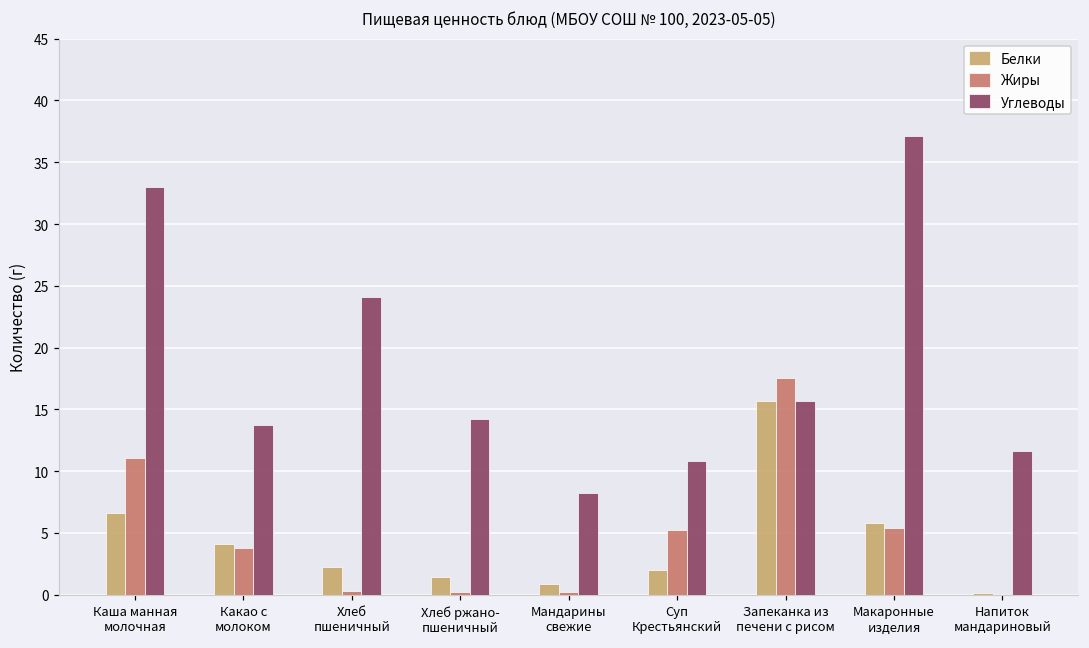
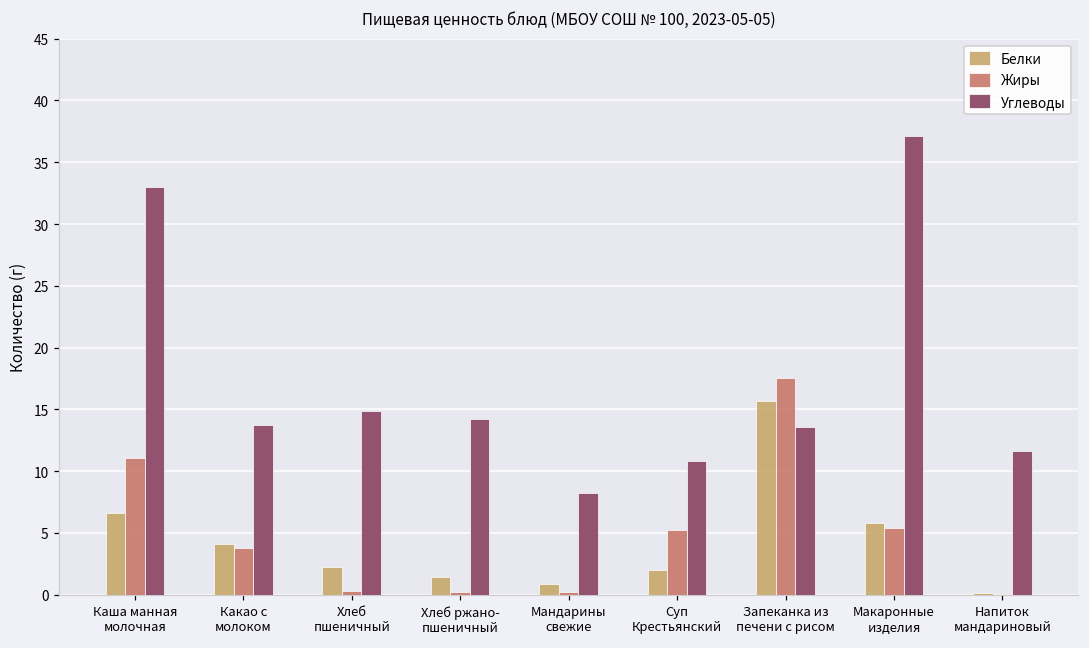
Углеводы, Хлеб пшеничный: 24.1 -> 14.9
Углеводы, Запеканка из печени с рисом: 15.7 -> 13.6
